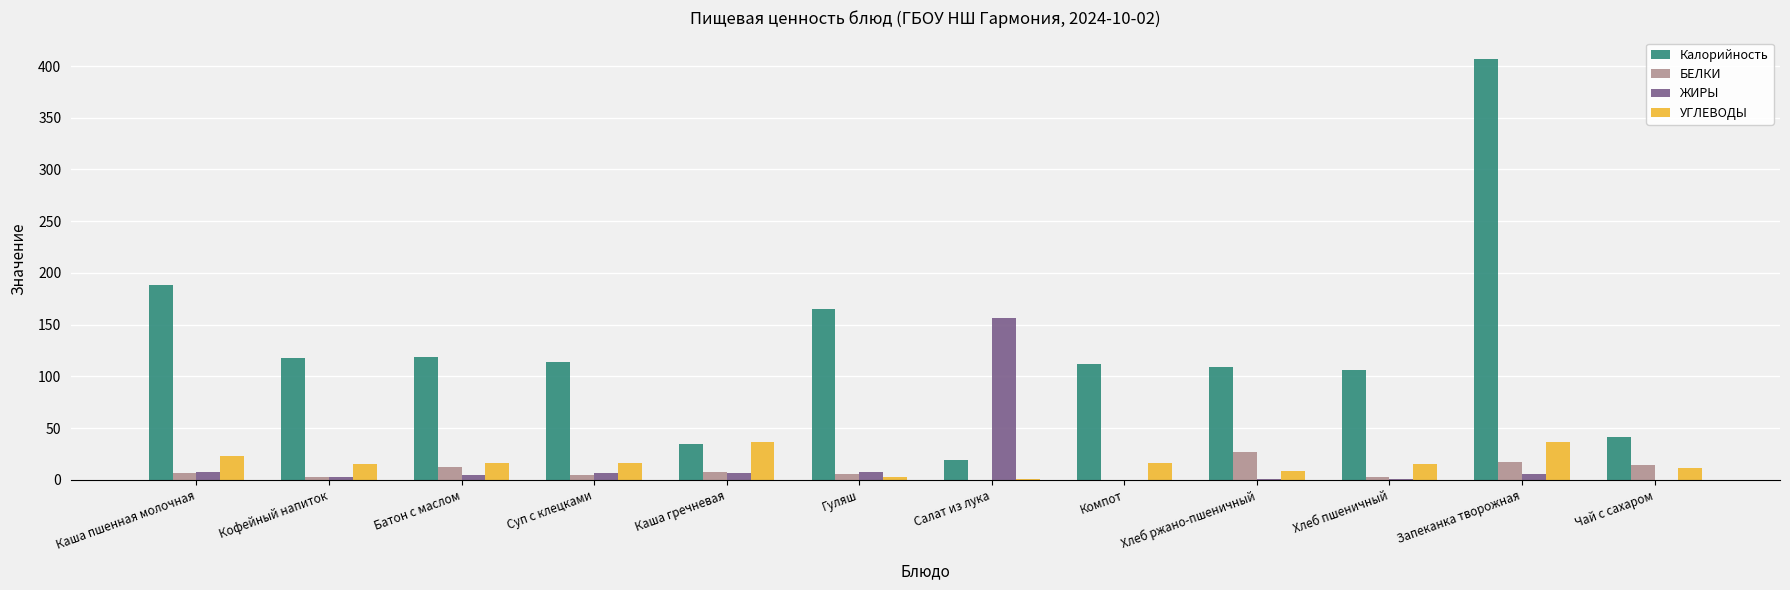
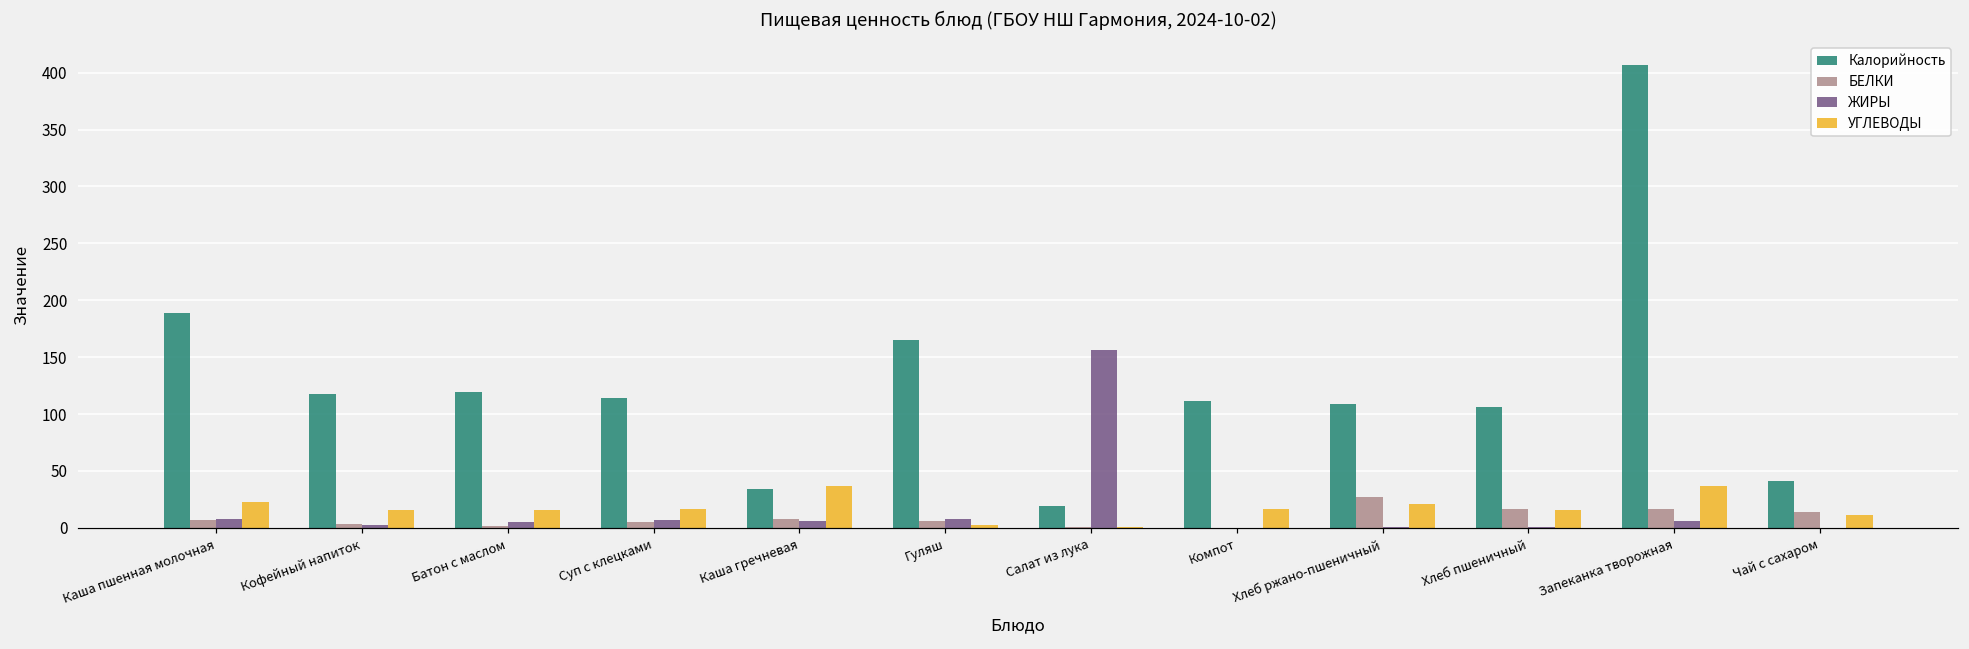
БЕЛКИ, Батон с маслом: 12 -> 2
УГЛЕВОДЫ, Хлеб ржано-пшеничный: 8 -> 21
БЕЛКИ, Хлеб пшеничный: 3 -> 17
